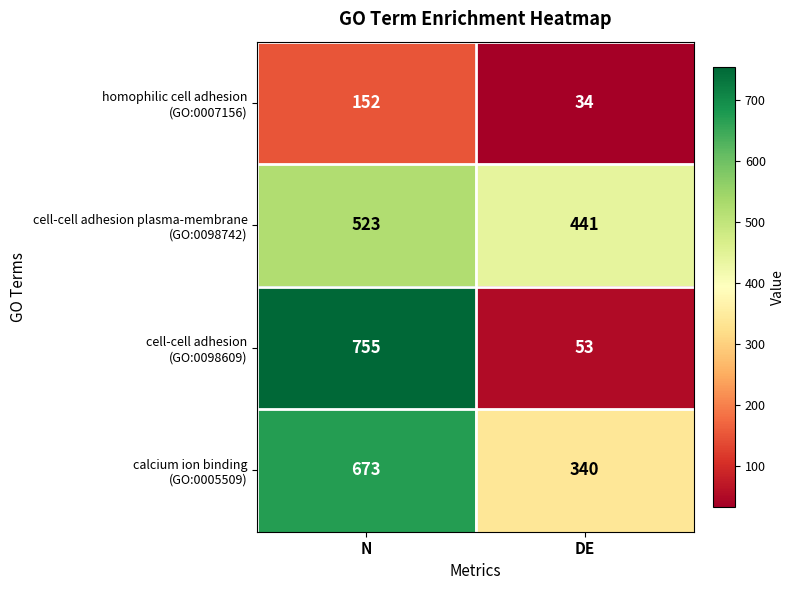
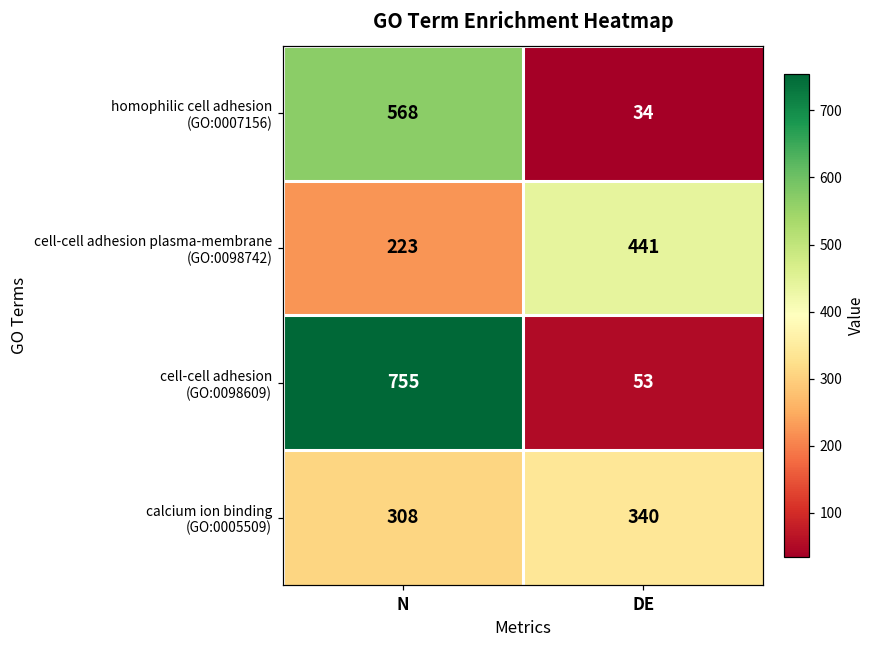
homophilic cell adhesion (GO:0007156), N: 152 -> 568
cell-cell adhesion plasma-membrane (GO:0098742), N: 523 -> 223
calcium ion binding (GO:0005509), N: 673 -> 308
